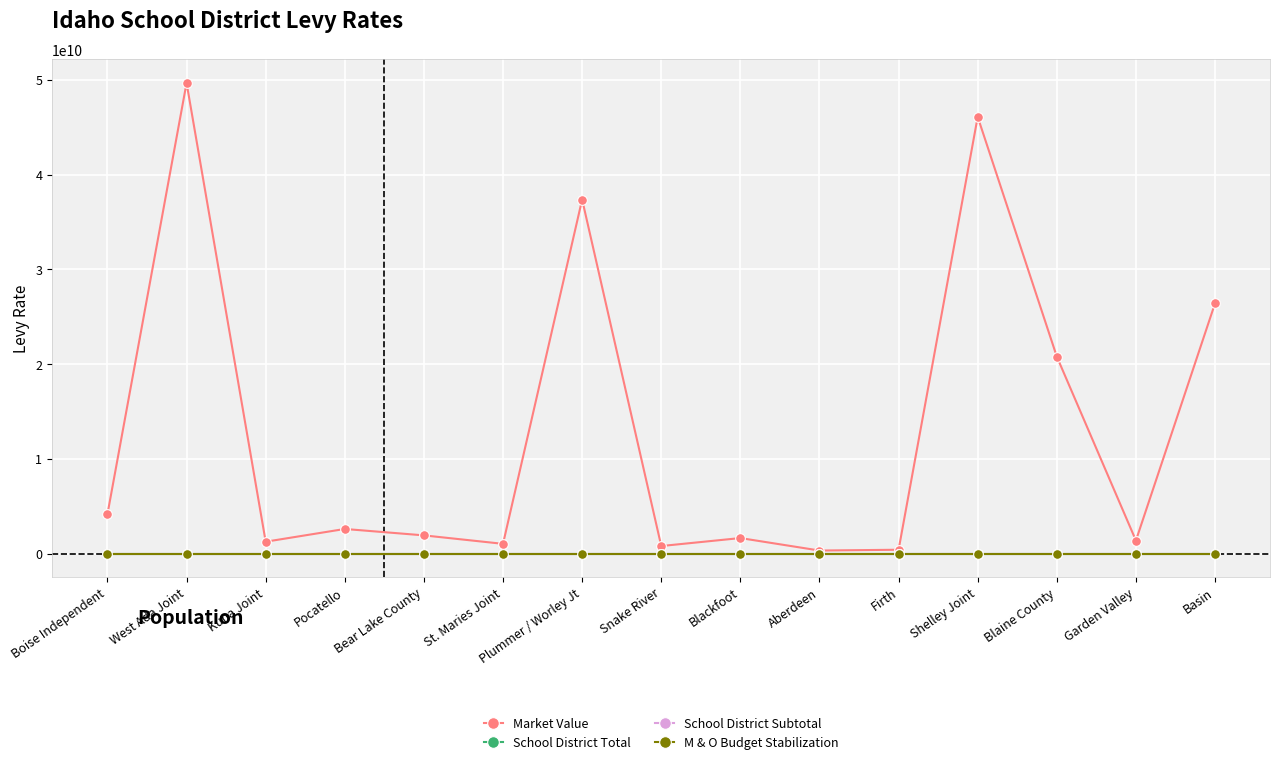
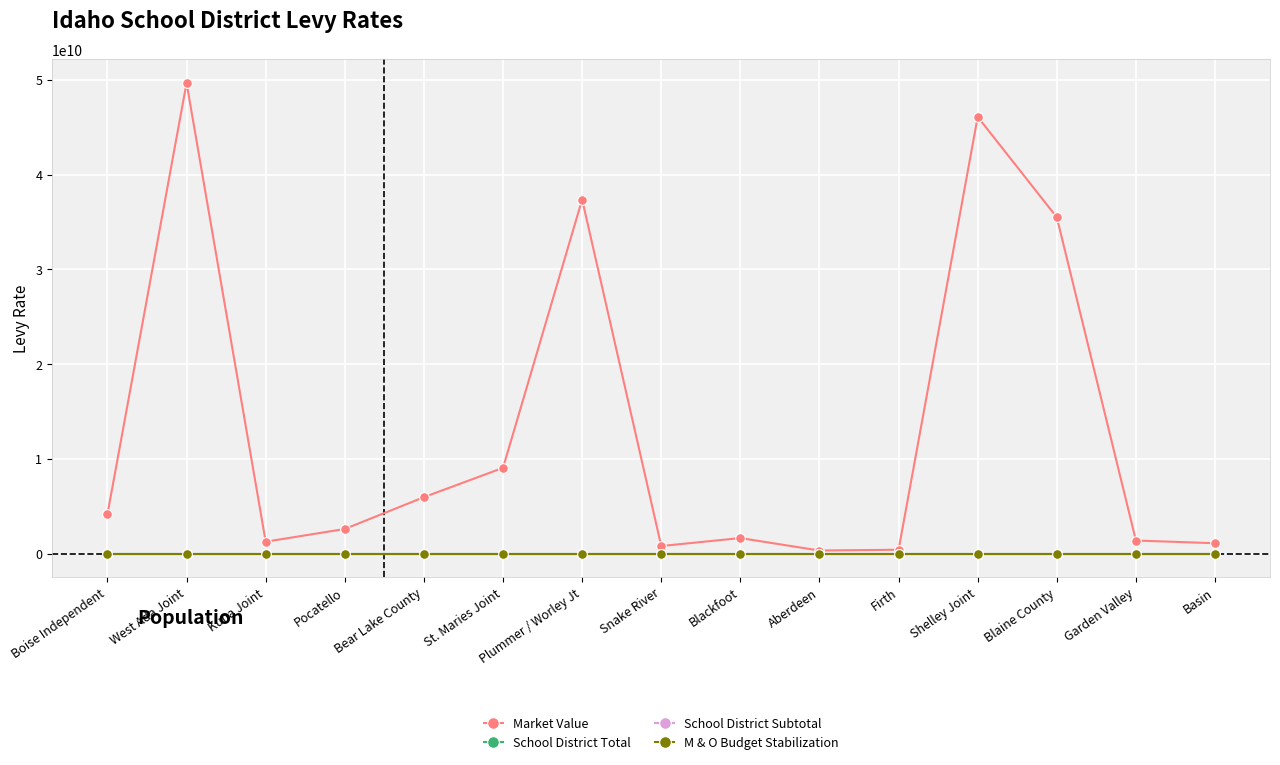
Market Value, Bear Lake County: 2000000000 -> 6000000000
Market Value, St. Maries Joint: 1000000000 -> 9000000000
Market Value, Blaine County: 21000000000 -> 36000000000
Market Value, Basin: 26000000000 -> 1000000000
